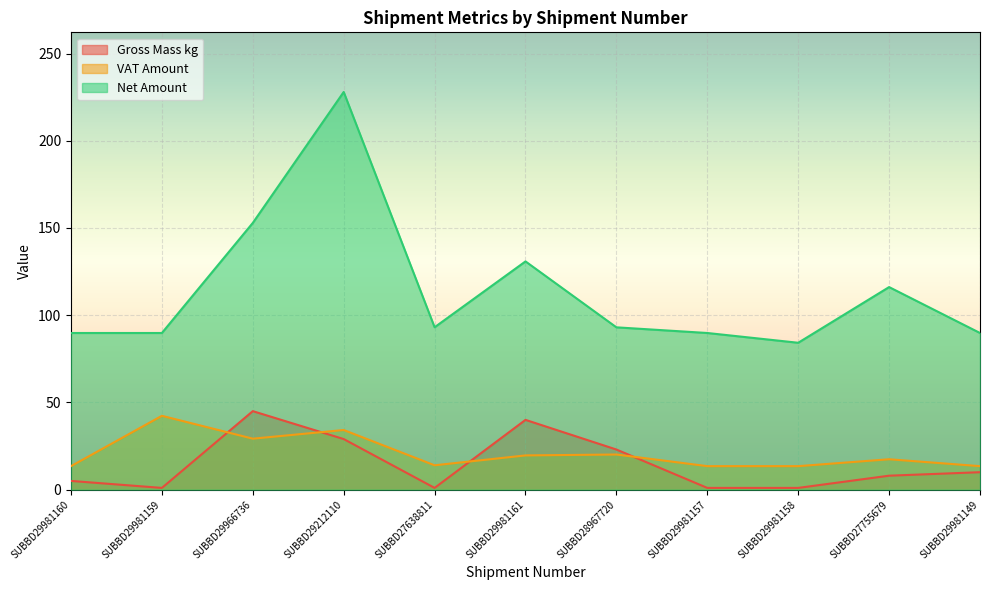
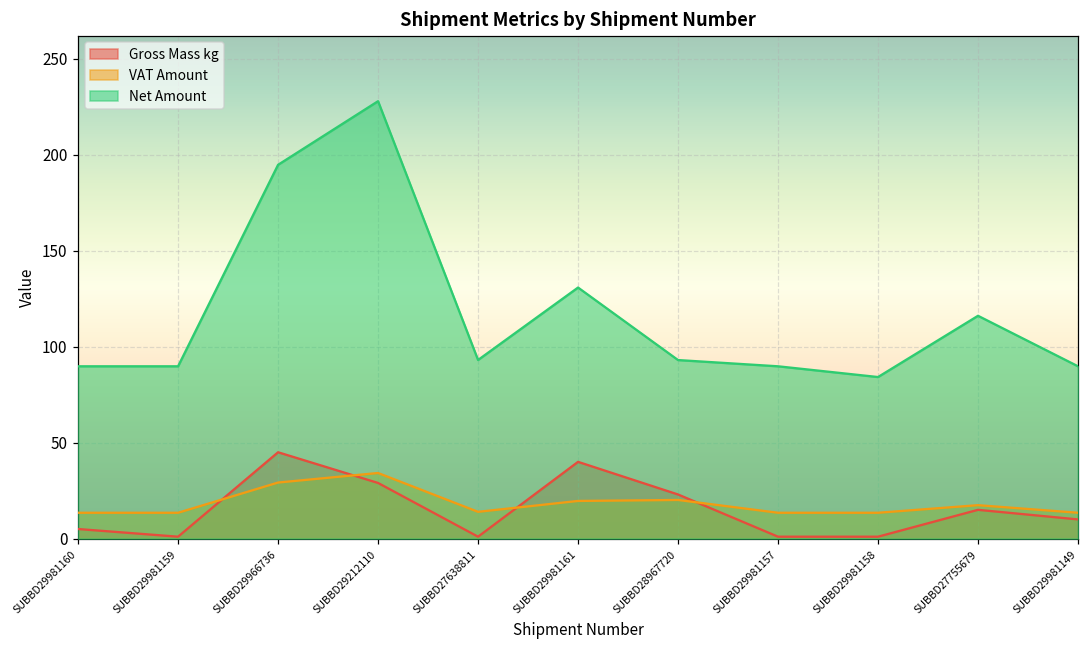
VAT Amount, SUBBD29981159: 42 -> 13
Net Amount, SUBBD29966736: 153 -> 195
Gross Mass kg, SUBBD27755679: 8 -> 15
